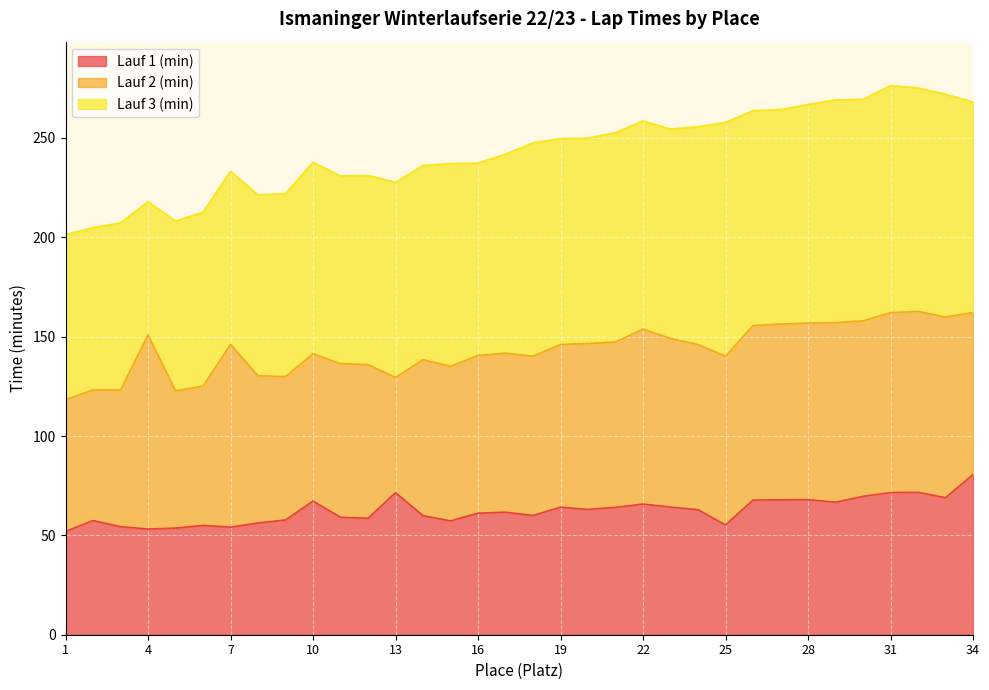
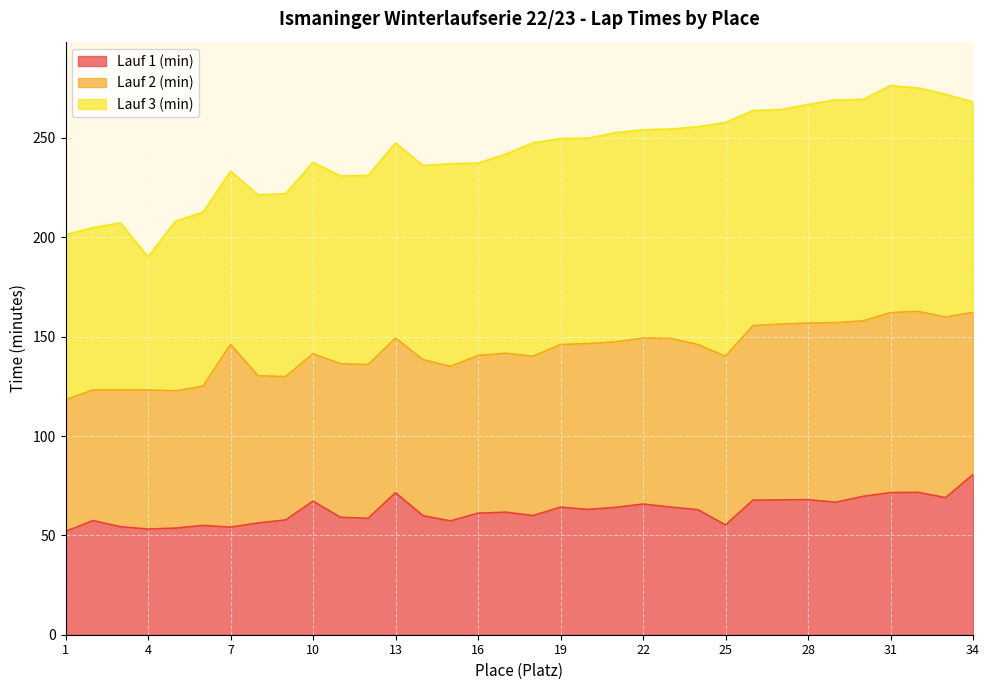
Lauf 2 (min), 4: 98 -> 70
Lauf 2 (min), 13: 58 -> 78
Lauf 2 (min), 22: 88 -> 84
